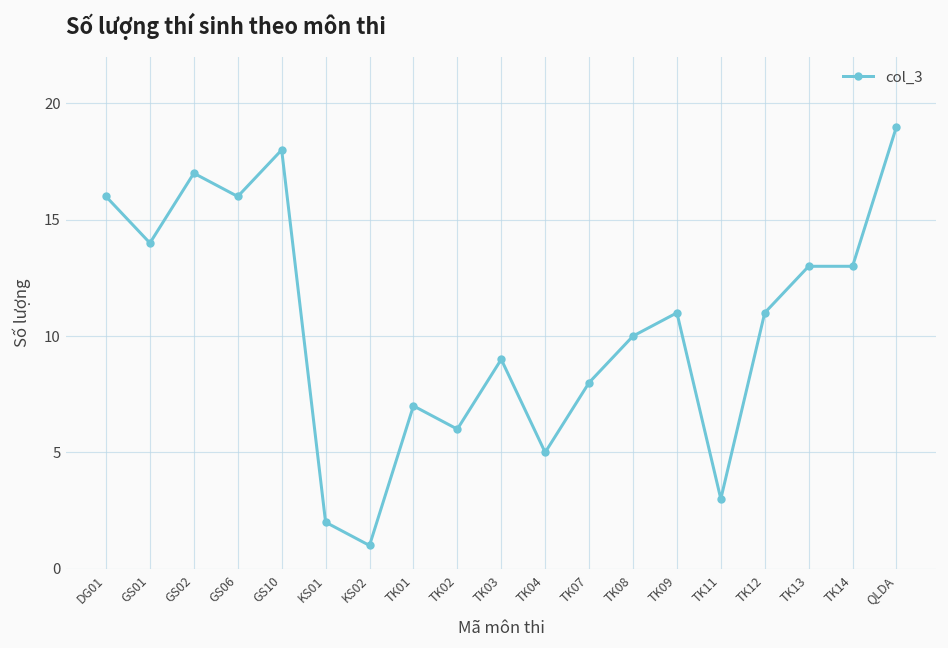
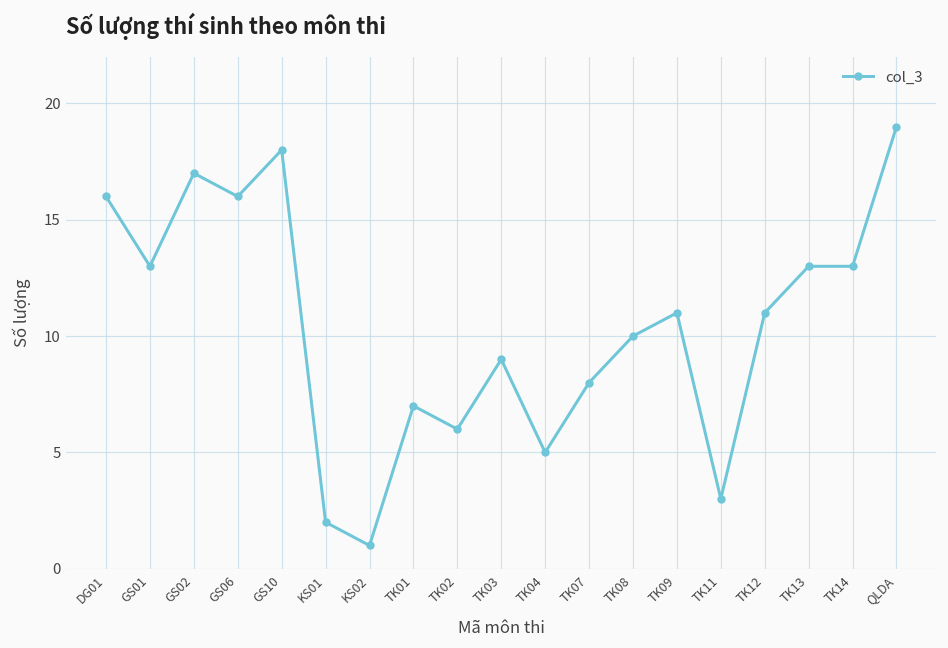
GS01: 14 -> 13
